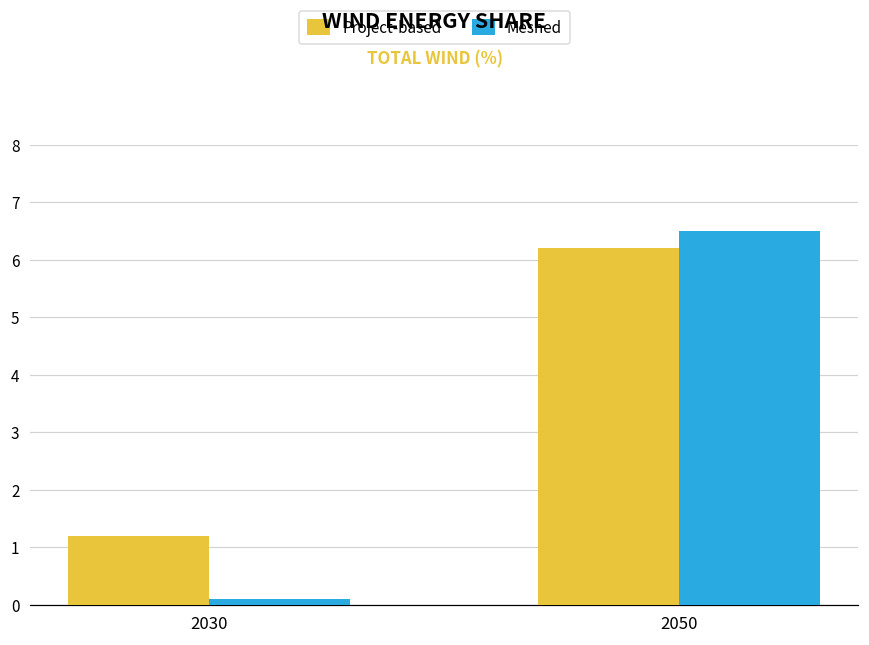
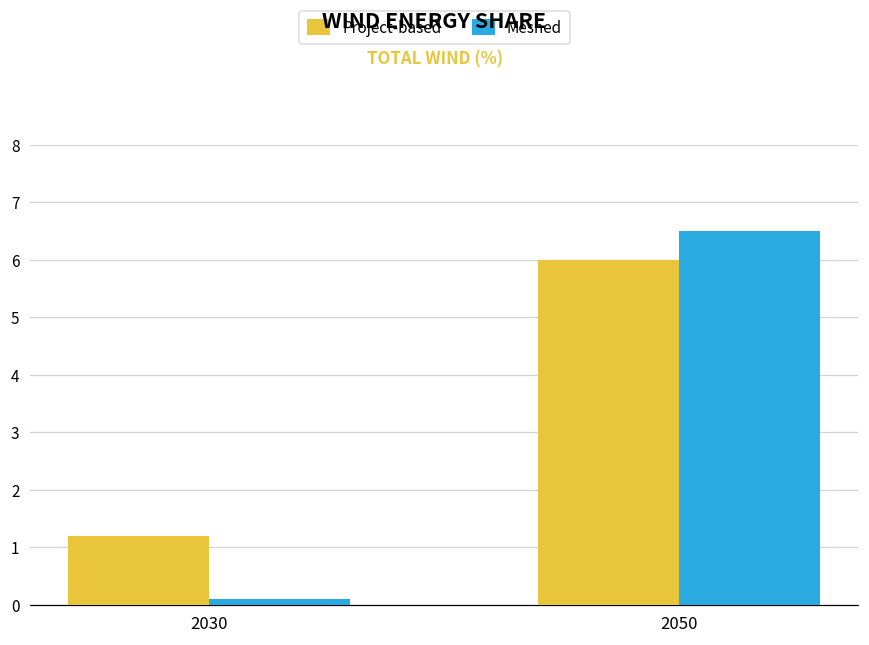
Project-based, 2050: 6.2 -> 6.0
